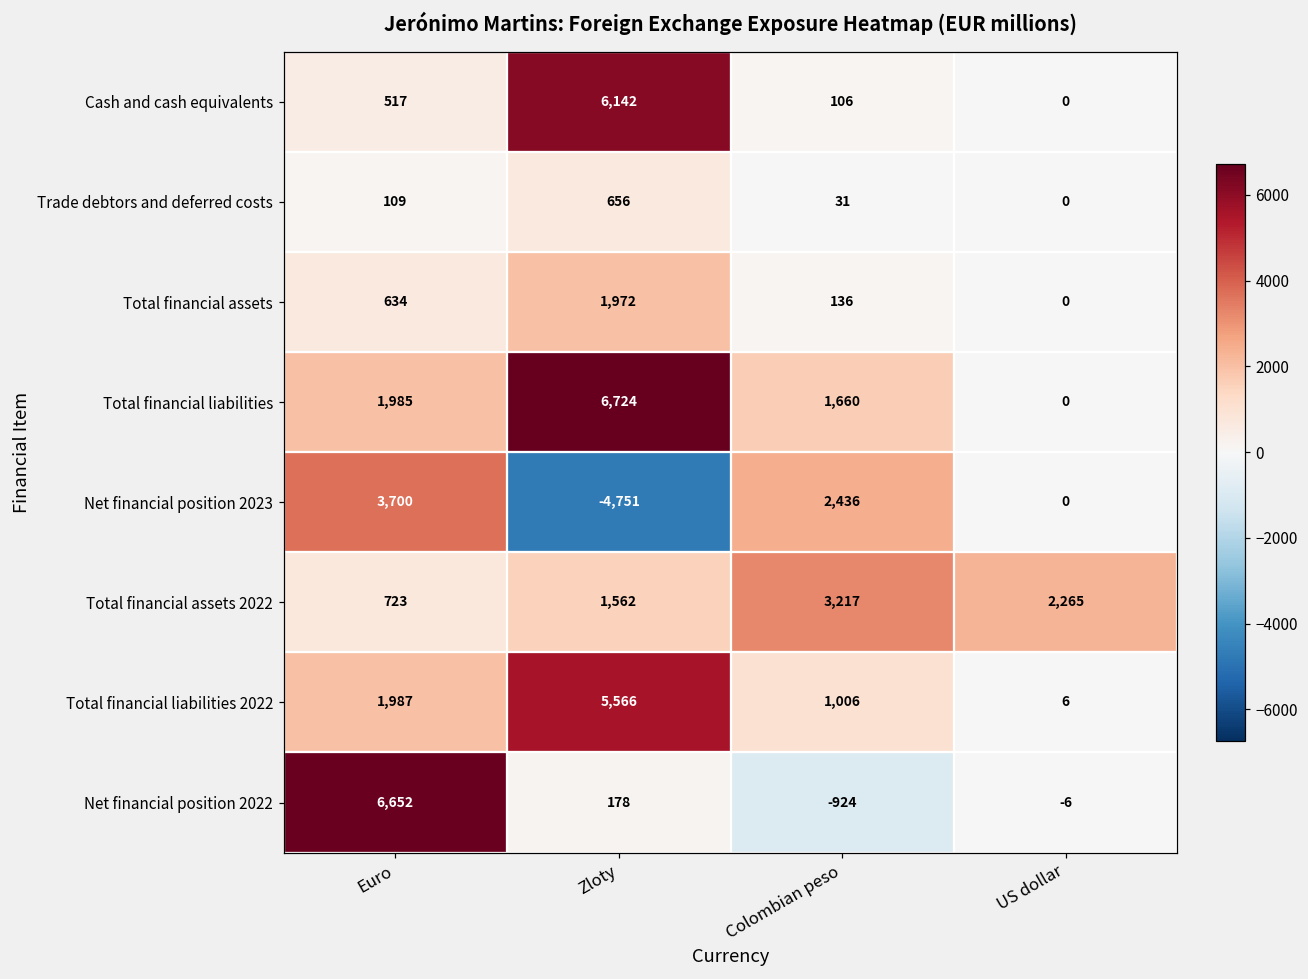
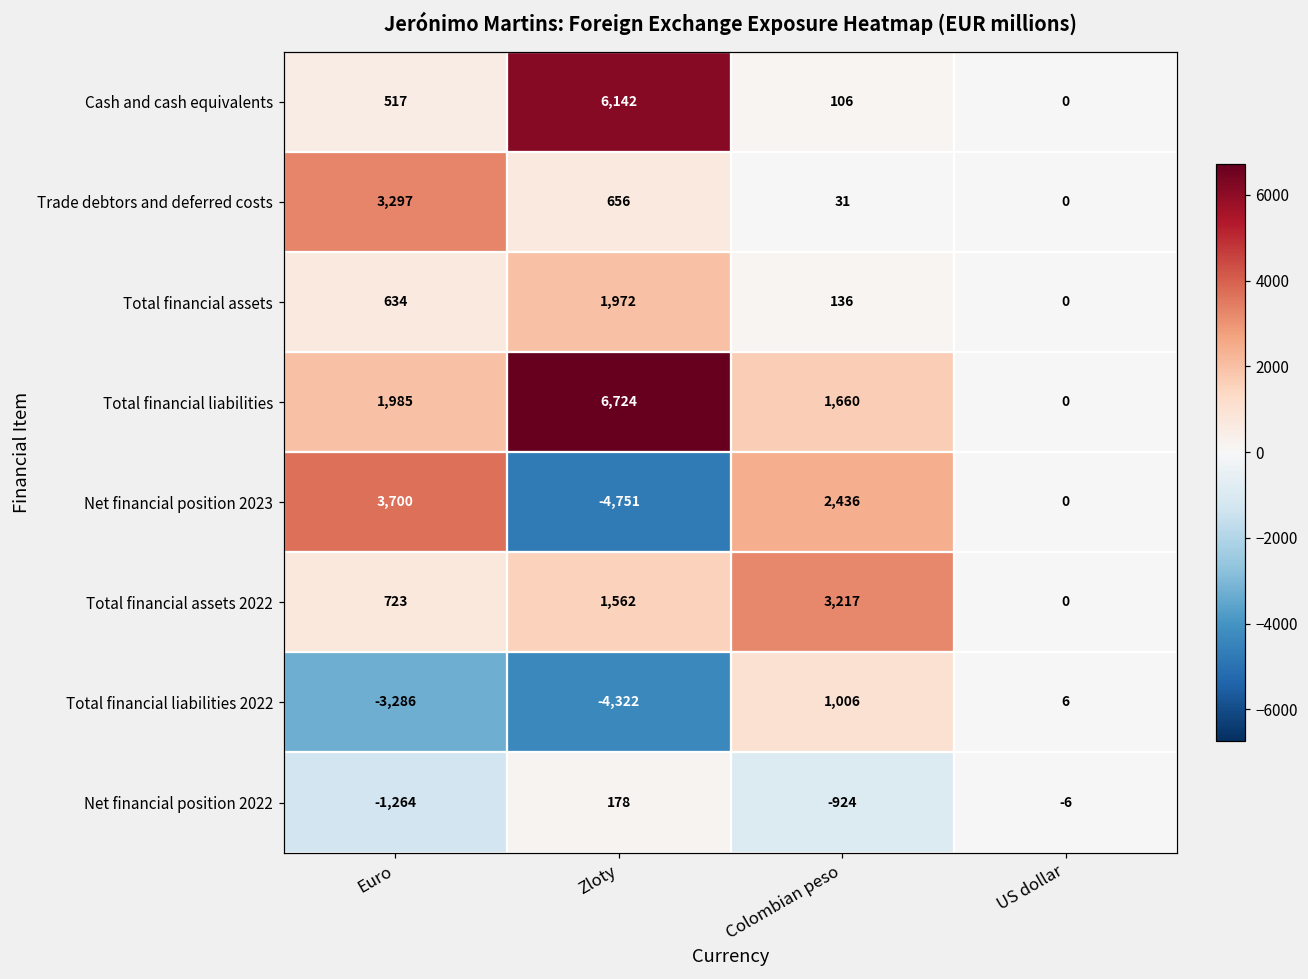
Trade debtors and deferred costs, Euro: 109 -> 3,297
Total financial assets 2022, US dollar: 2,265 -> 0
Total financial liabilities 2022, Euro: 1,987 -> -3,286
Total financial liabilities 2022, Zloty: 5,566 -> -4,322
Net financial position 2022, Euro: 6,652 -> -1,264
